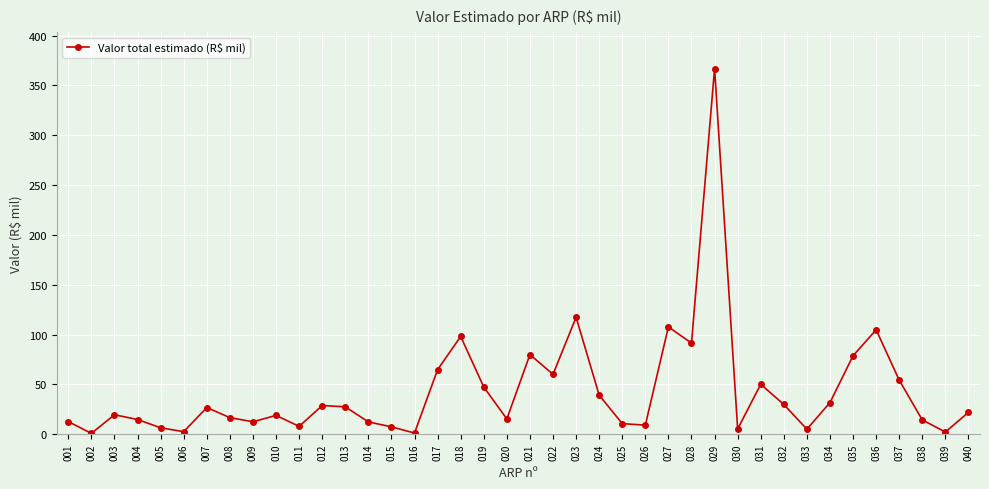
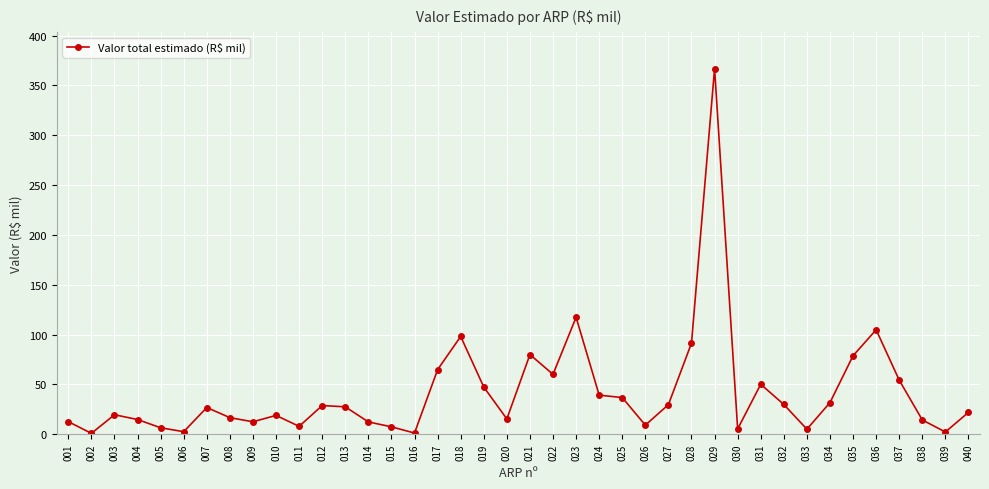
025: 10 -> 40
027: 110 -> 30
